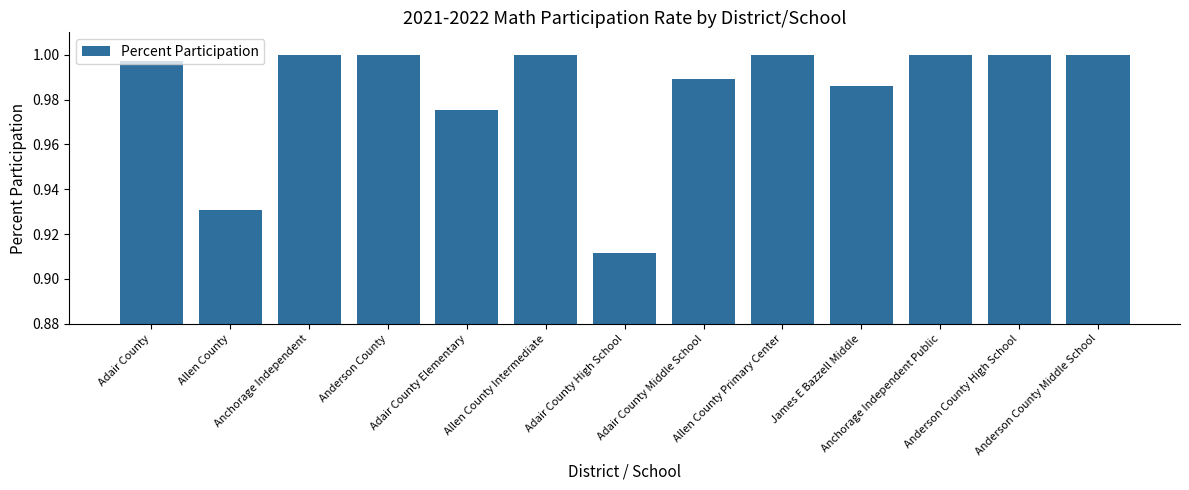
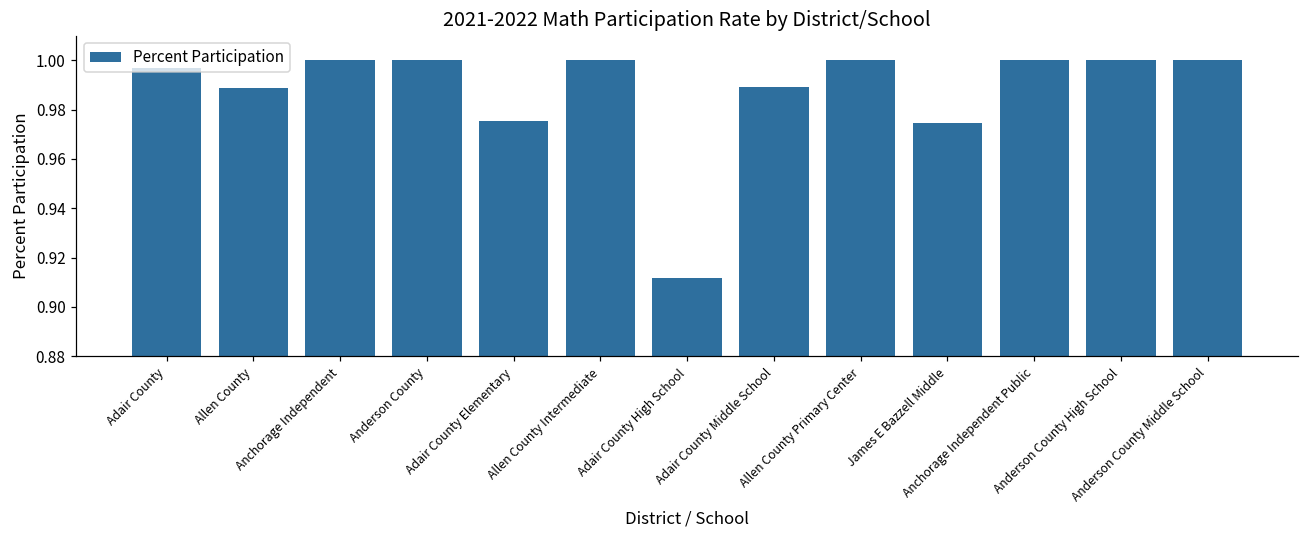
Allen County: 0.931 -> 0.989
James E Bazzell Middle: 0.986 -> 0.975
